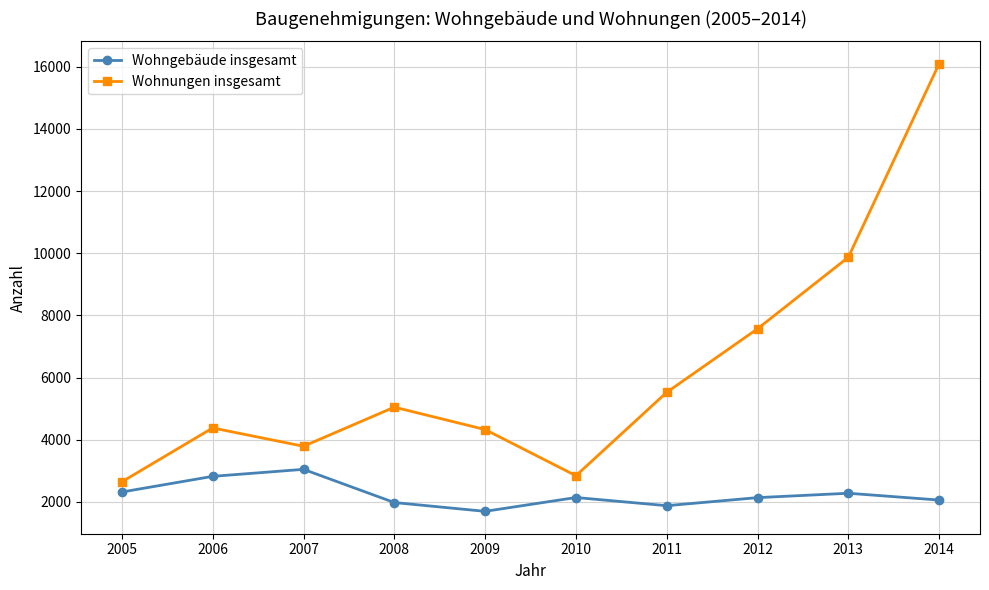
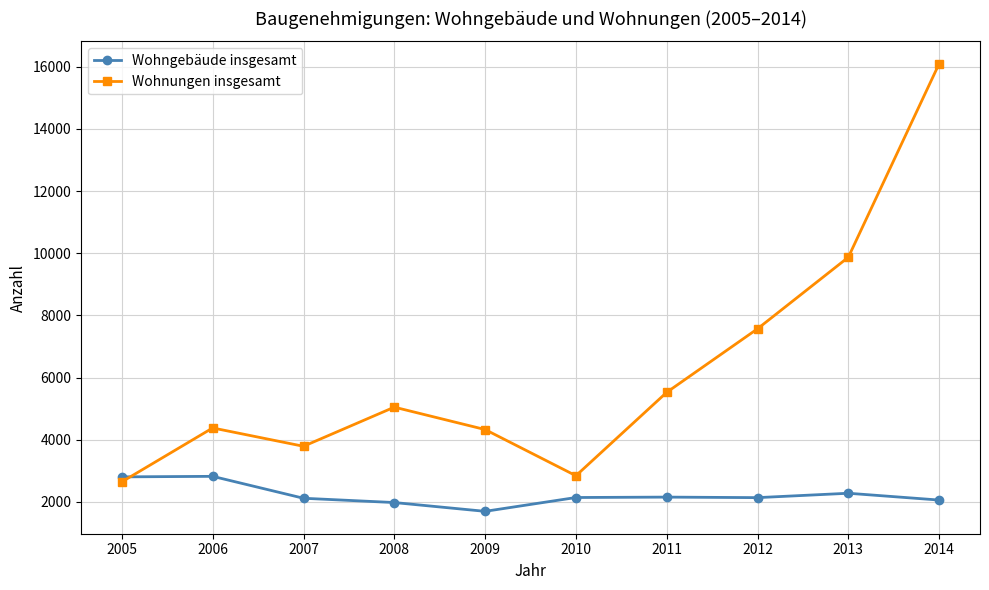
Wohngebäude insgesamt, 2005: 2300 -> 2800
Wohngebäude insgesamt, 2007: 3000 -> 2100
Wohngebäude insgesamt, 2011: 1900 -> 2200
